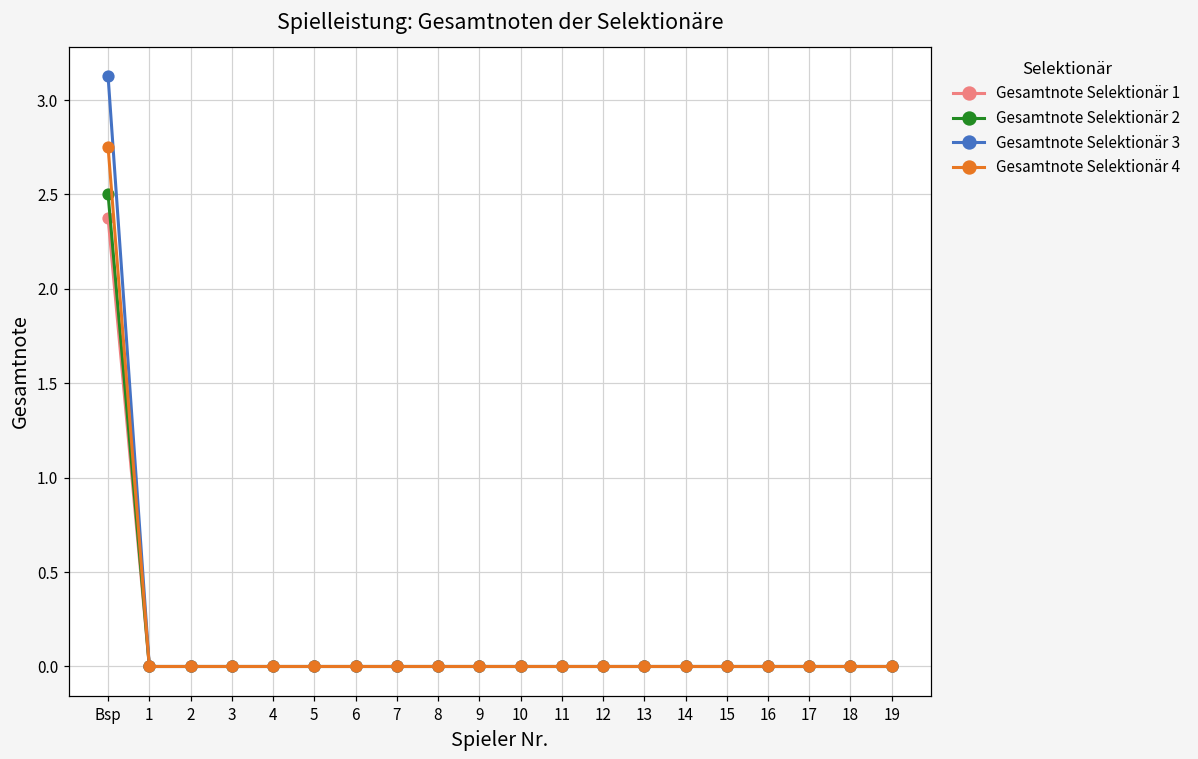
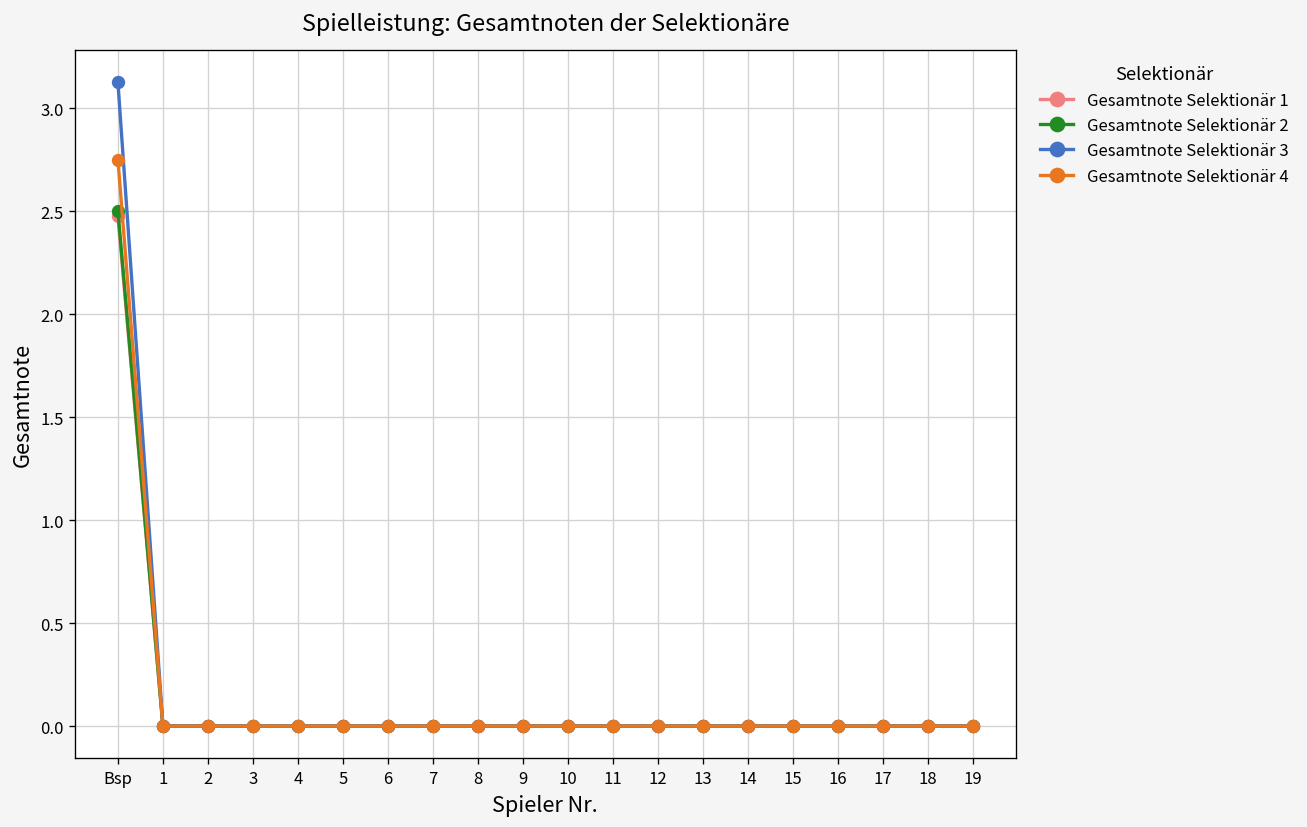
Gesamtnote Selektionär 1, Bsp: 2.38 -> 2.48
